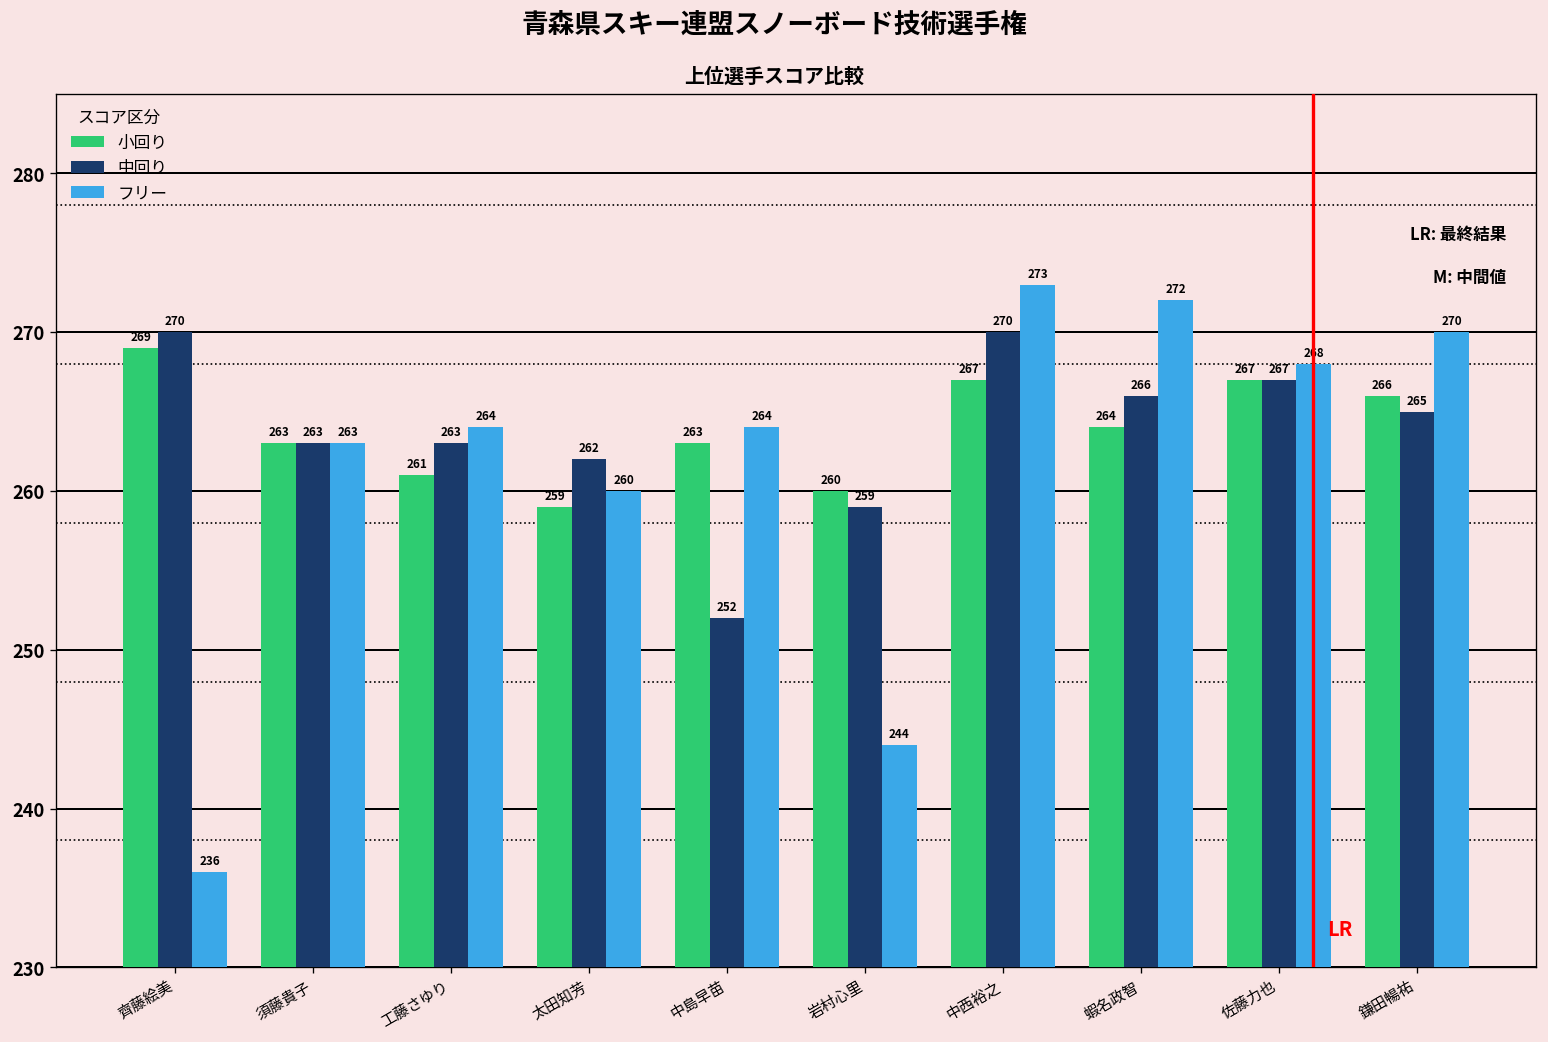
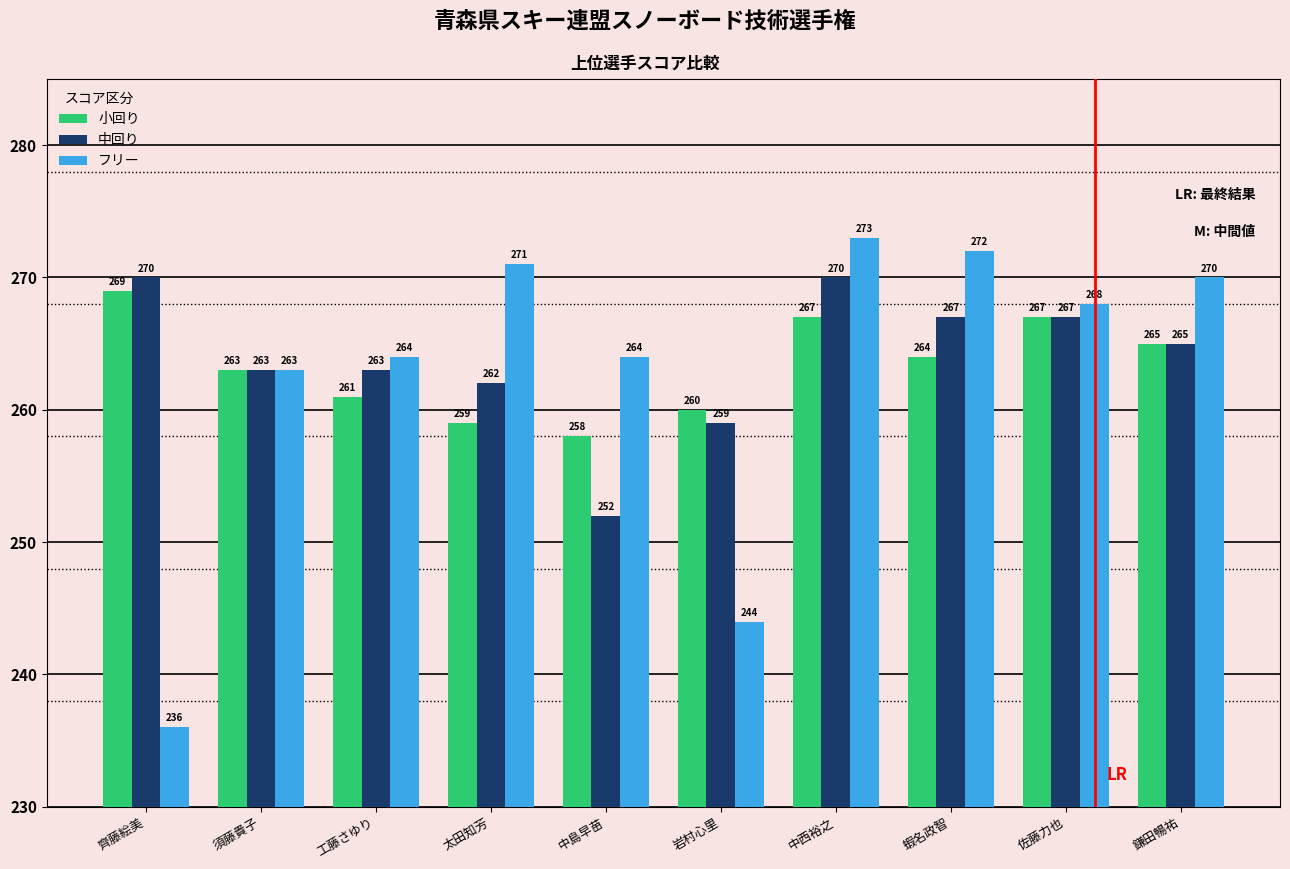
フリー, 太田知芳: 260 -> 271
小回り, 中島早苗: 263 -> 258
中回り, 蝦名政智: 266 -> 267
小回り, 鎌田暢祐: 266 -> 265
